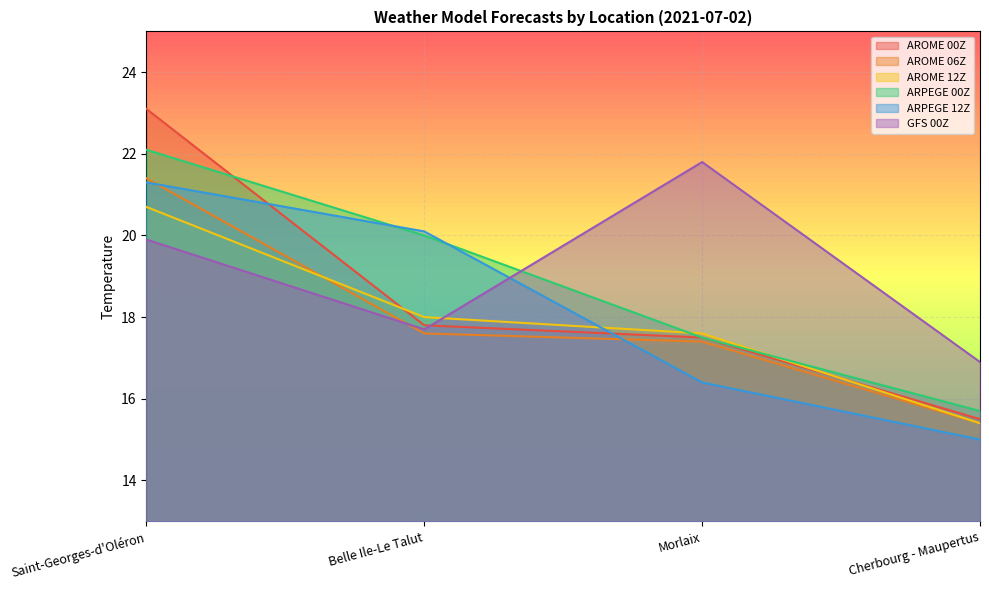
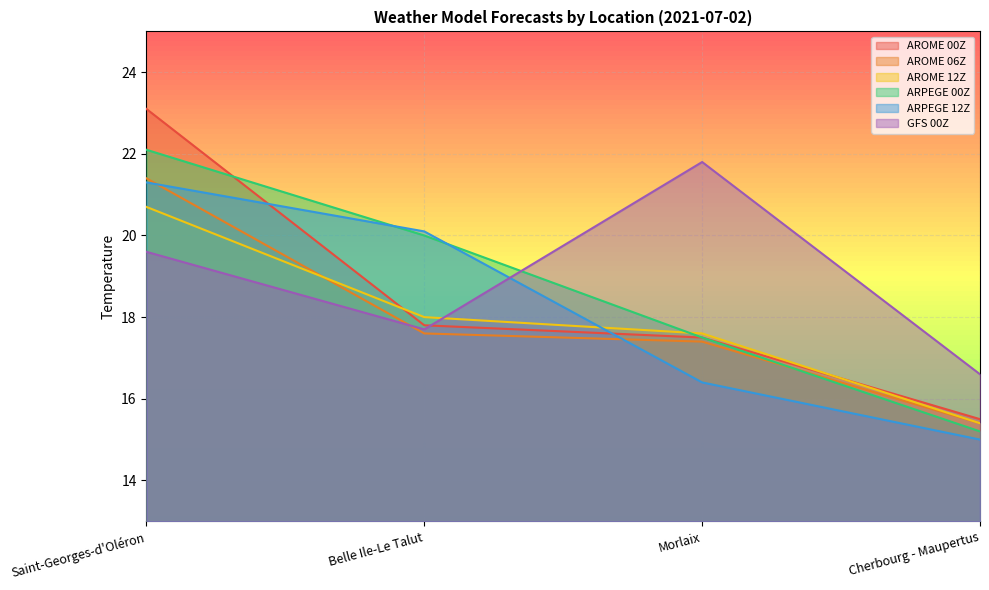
GFS 00Z, Saint-Georges-d'Oléron: 19.9 -> 19.6
ARPEGE 00Z, Cherbourg - Maupertus: 15.7 -> 15.2
GFS 00Z, Cherbourg - Maupertus: 16.9 -> 16.6
